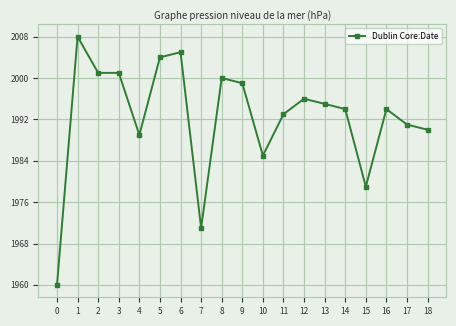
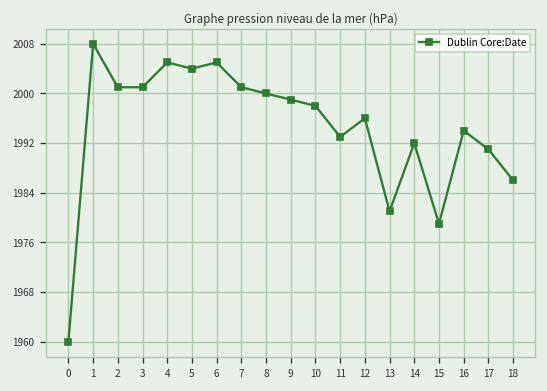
4: 1989 -> 2005
7: 1971 -> 2001
10: 1985 -> 1998
13: 1995 -> 1981
14: 1994 -> 1992
18: 1990 -> 1986
